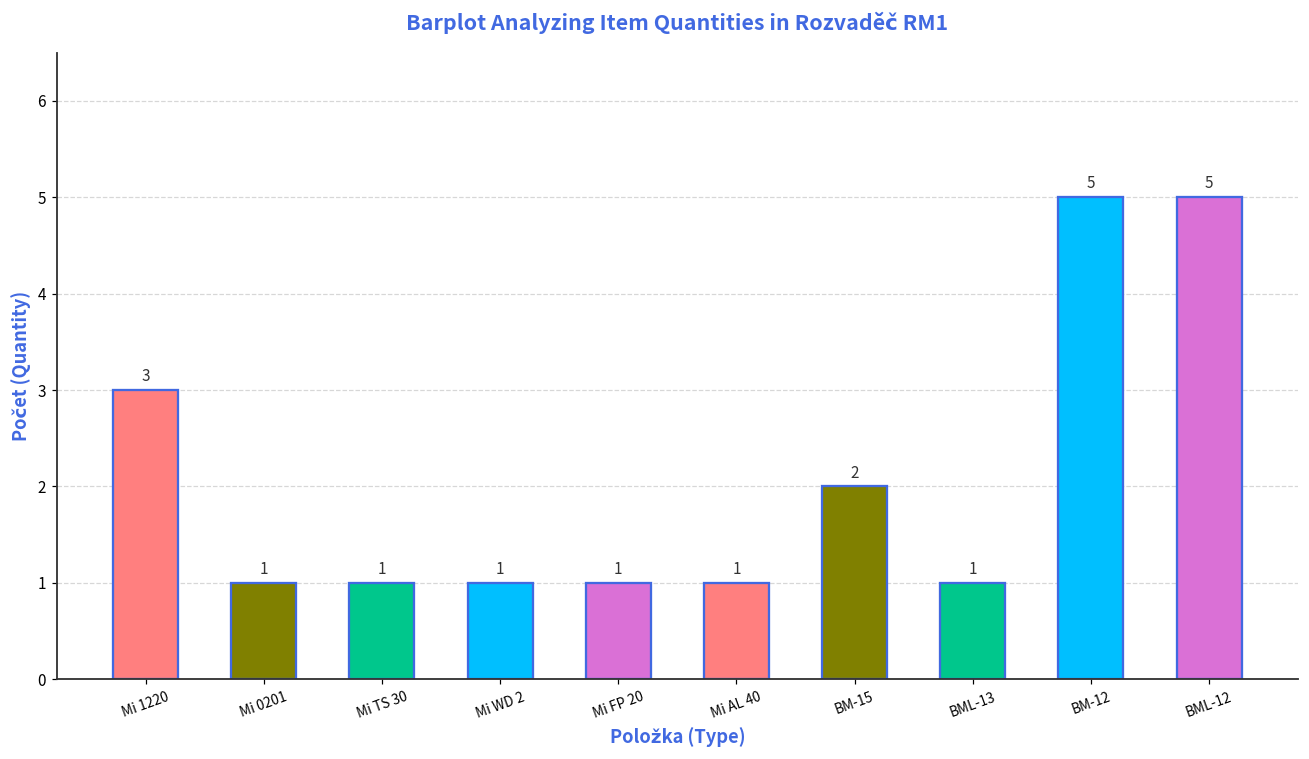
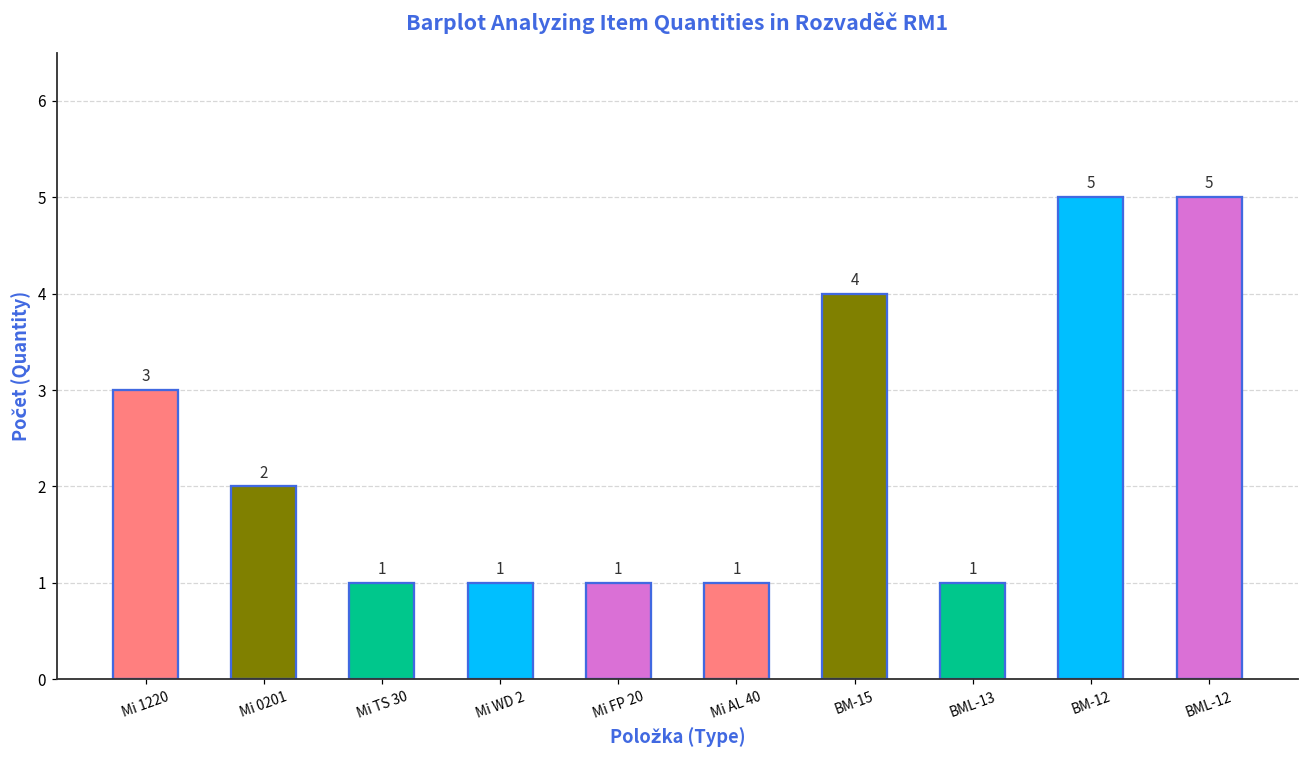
Mi 0201: 1 -> 2
BM-15: 2 -> 4
